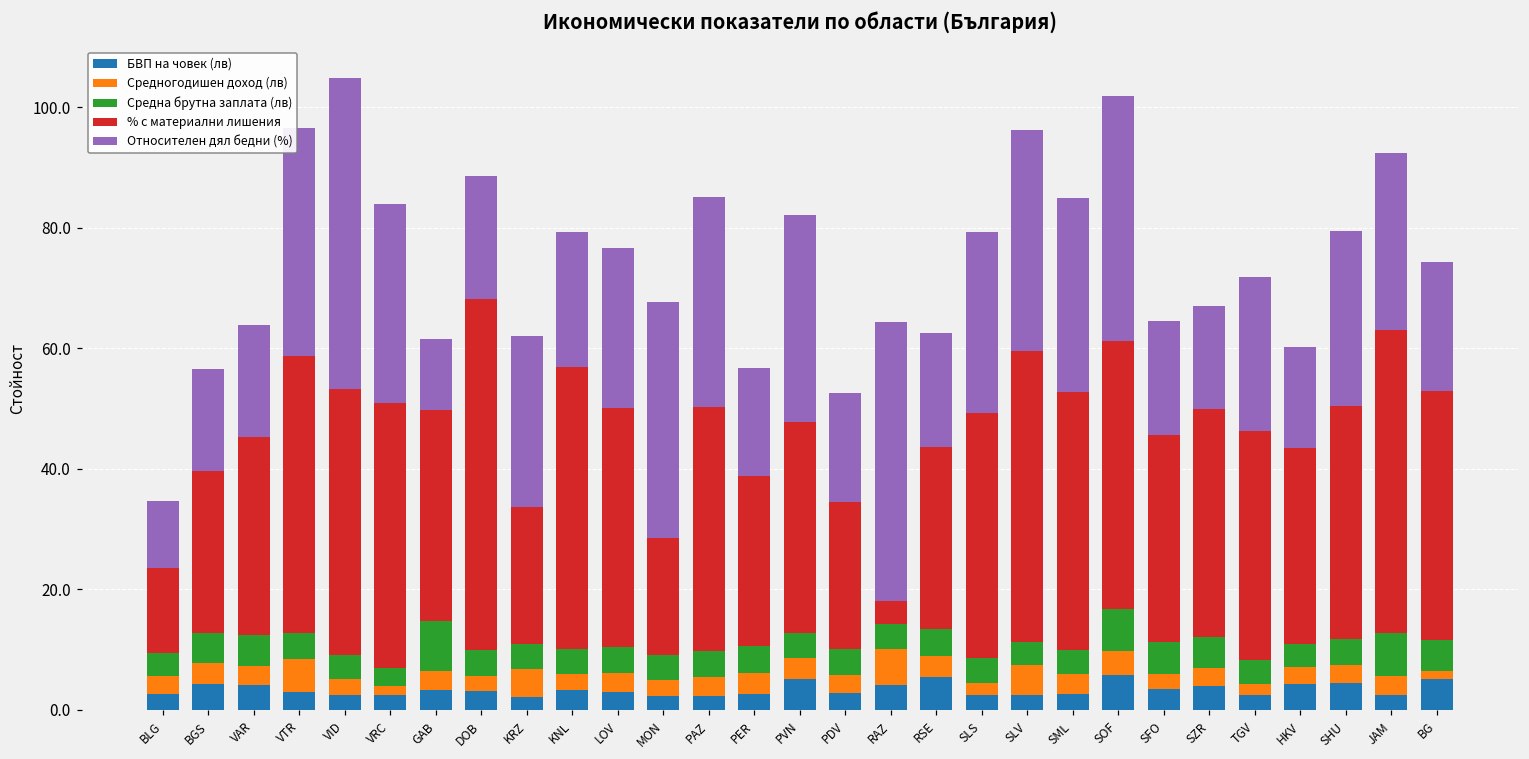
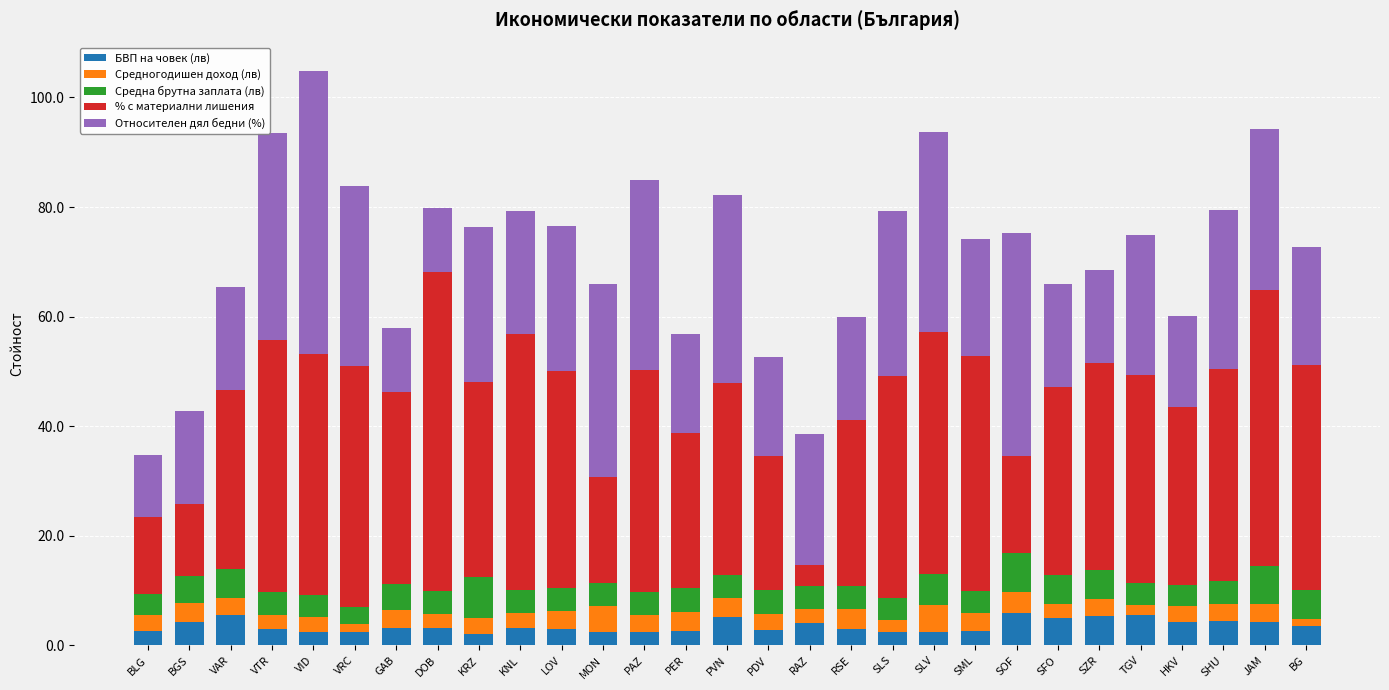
% с материални лишения, BGS: 27 -> 13
БВП на човек (лв), VAR: 4 -> 6
Средногодишен доход (лв), VTR: 6 -> 3
Средна брутна заплата (лв), GAB: 8 -> 5
Относителен дял бедни (%), DOB: 20 -> 12
Средногодишен доход (лв), KRZ: 5 -> 3
Средна брутна заплата (лв), KRZ: 4 -> 7
% с материални лишения, KRZ: 23 -> 36
Средногодишен доход (лв), MON: 3 -> 5
Относителен дял бедни (%), MON: 39 -> 35
Средногодишен доход (лв), RAZ: 6 -> 3
Относителен дял бедни (%), RAZ: 46 -> 24
БВП на човек (лв), RSE: 6 -> 3
Средна брутна заплата (лв), SLV: 4 -> 6
% с материални лишения, SLV: 48 -> 44
Относителен дял бедни (%), SML: 32 -> 21
% с материални лишения, SOF: 44 -> 18
БВП на човек (лв), SFO: 3 -> 5
БВП на човек (лв), SZR: 4 -> 5
БВП на човек (лв), TGV: 2 -> 5
БВП на човек (лв), JAM: 2 -> 4
БВП на човек (лв), BG: 5 -> 3
